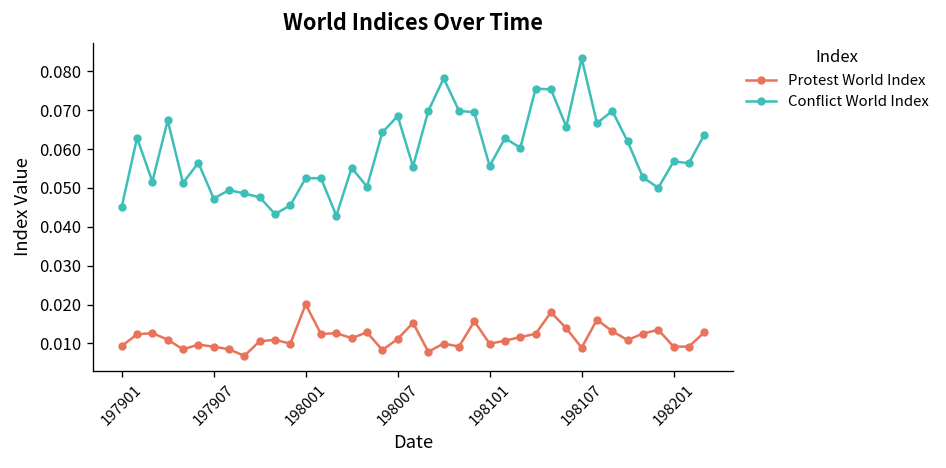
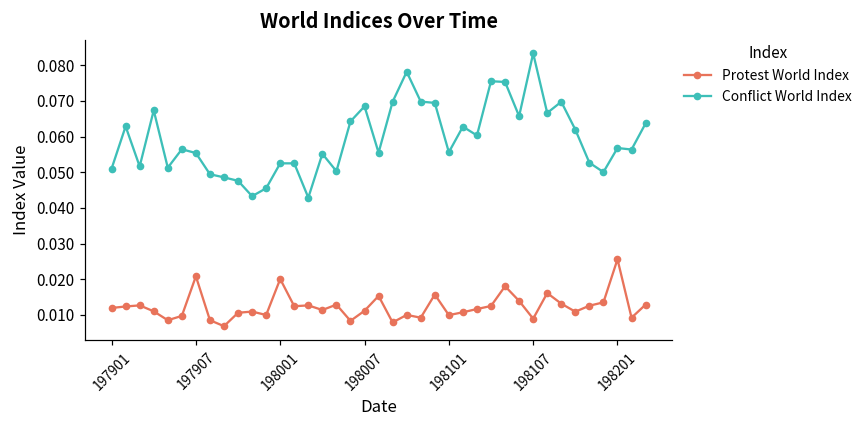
Protest World Index, 197901: 0.009 -> 0.012
Conflict World Index, 197901: 0.045 -> 0.051
Protest World Index, 197907: 0.009 -> 0.021
Conflict World Index, 197907: 0.047 -> 0.055
Protest World Index, 198201: 0.009 -> 0.026
